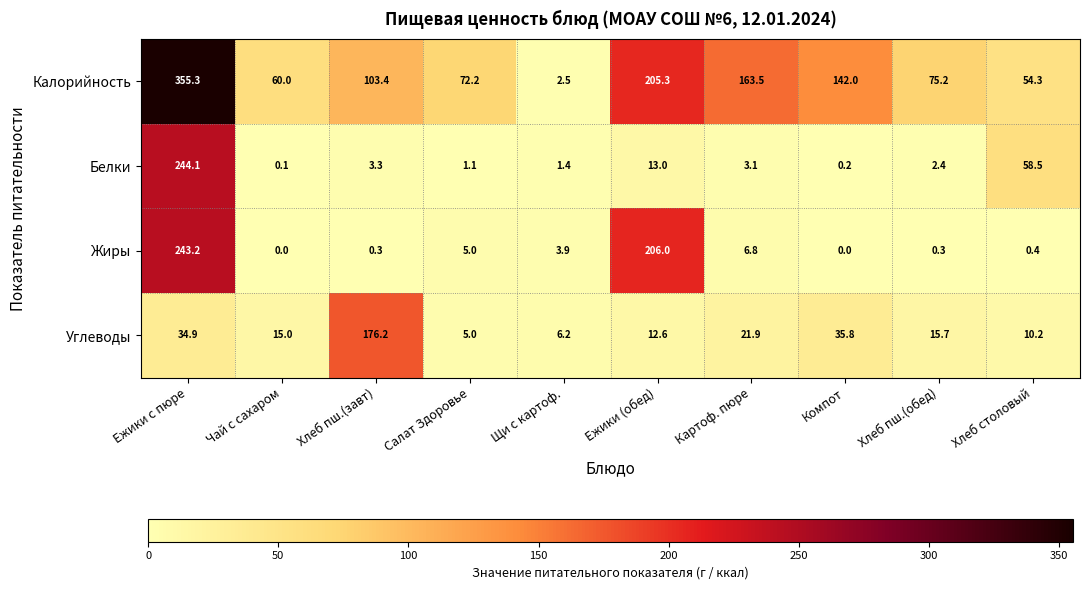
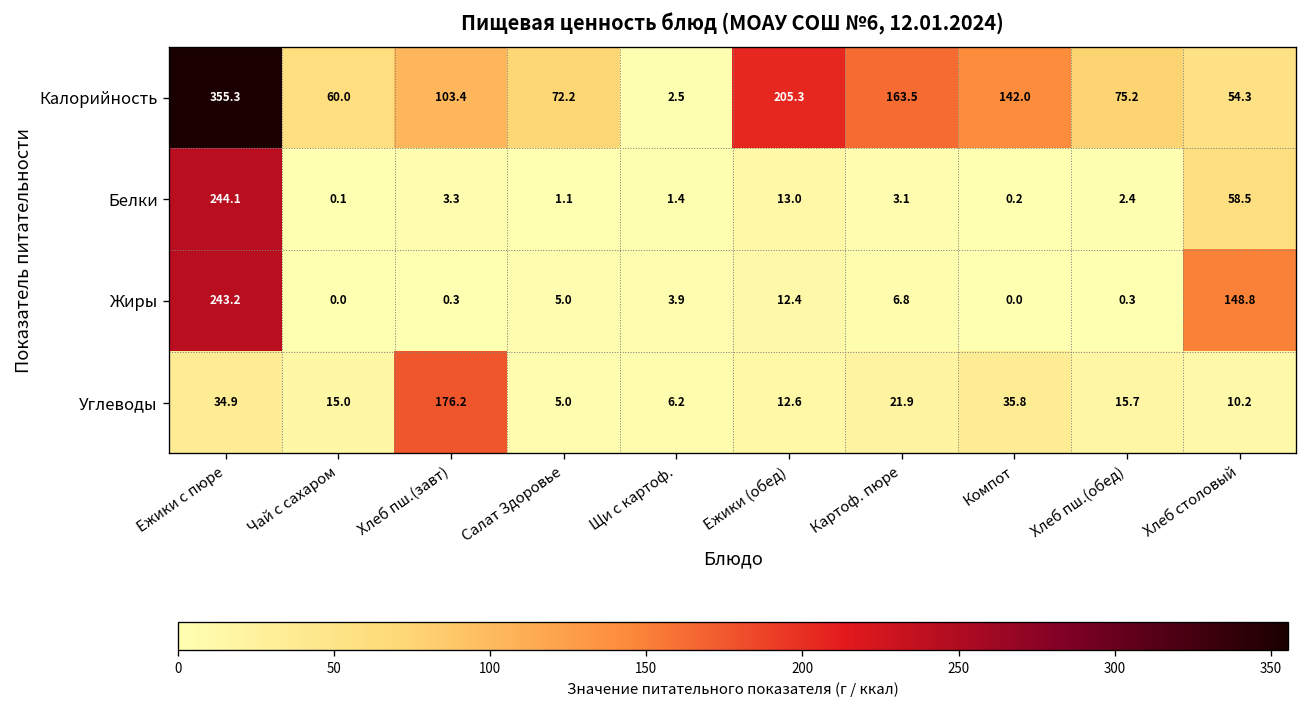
Жиры, Ежики (обед): 206.0 -> 12.4
Жиры, Хлеб столовый: 0.4 -> 148.8
